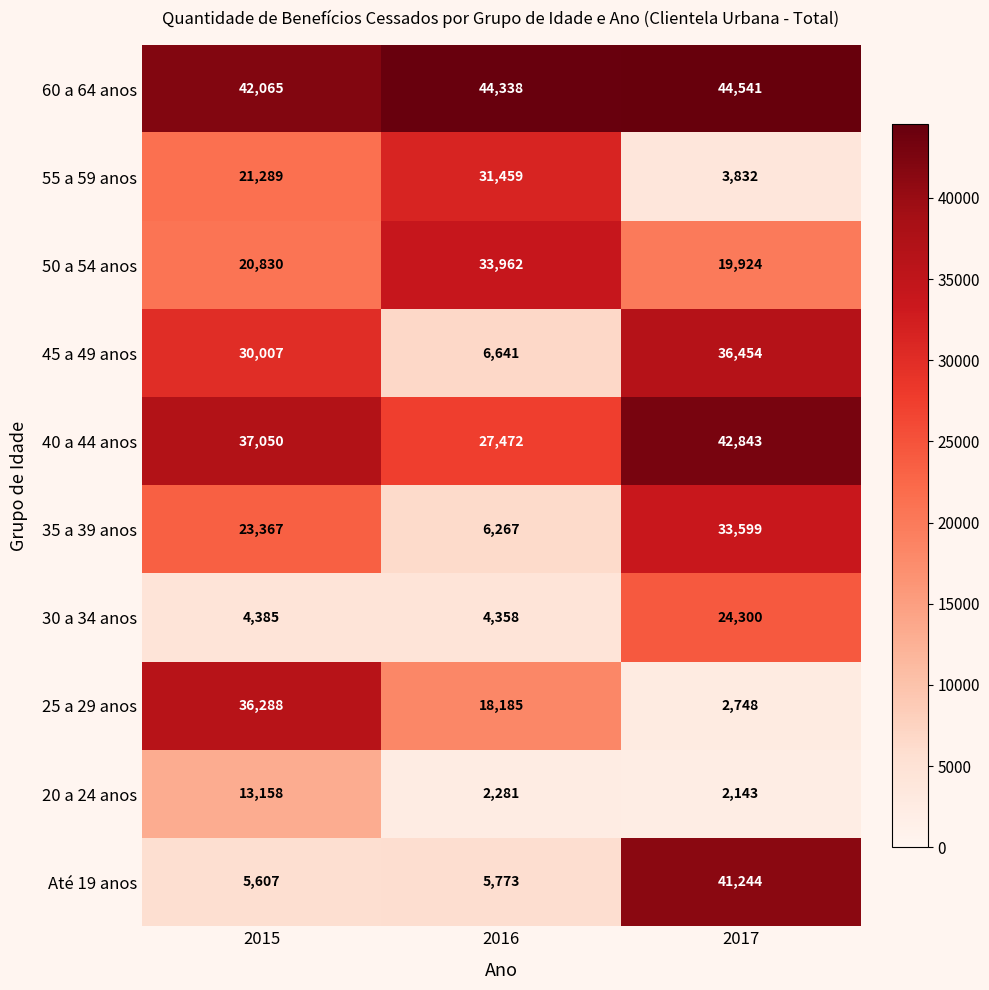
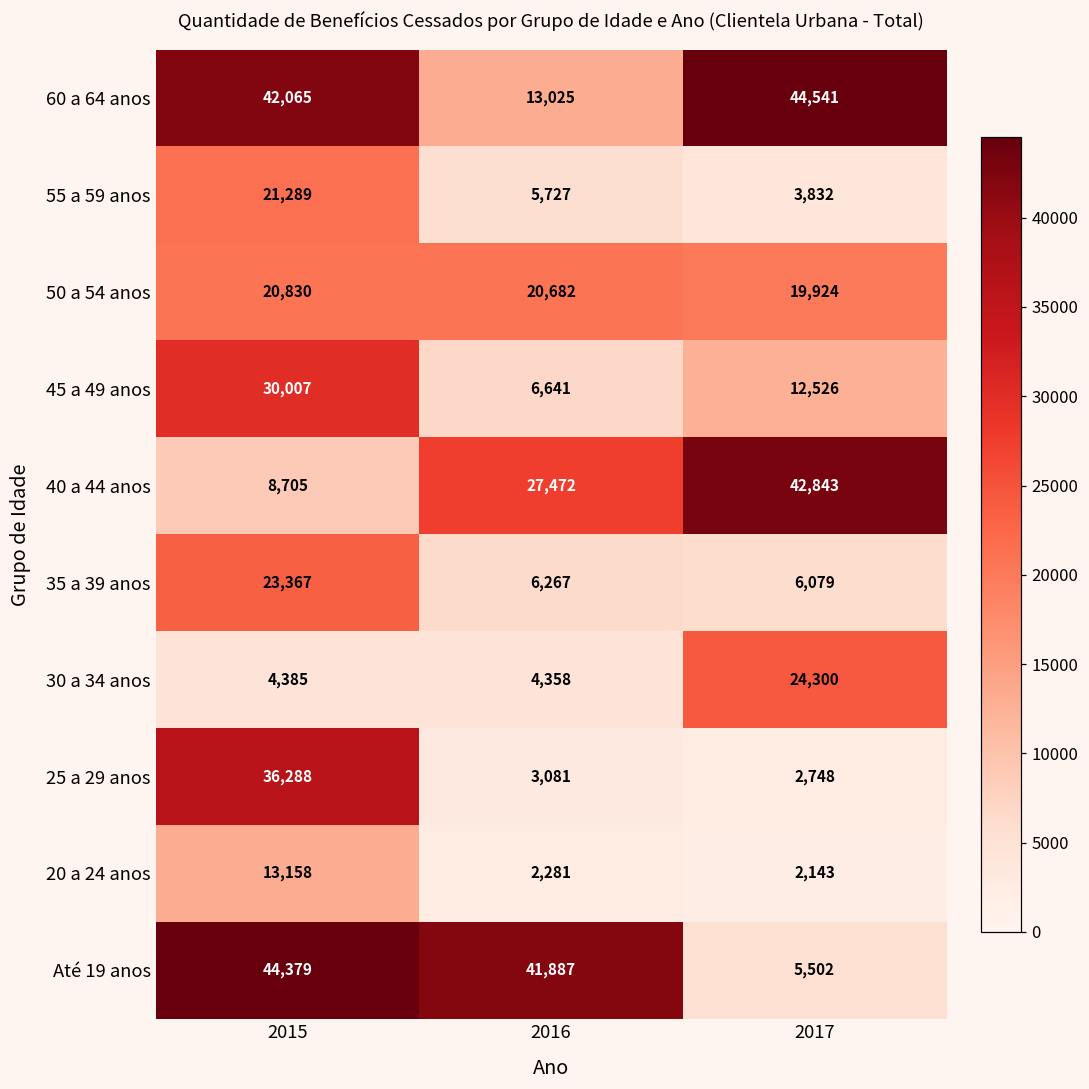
60 a 64 anos, 2016: 44,338 -> 13,025
55 a 59 anos, 2016: 31,459 -> 5,727
50 a 54 anos, 2016: 33,962 -> 20,682
45 a 49 anos, 2017: 36,454 -> 12,526
40 a 44 anos, 2015: 37,050 -> 8,705
35 a 39 anos, 2017: 33,599 -> 6,079
25 a 29 anos, 2016: 18,185 -> 3,081
Até 19 anos, 2015: 5,607 -> 44,379
Até 19 anos, 2016: 5,773 -> 41,887
Até 19 anos, 2017: 41,244 -> 5,502
